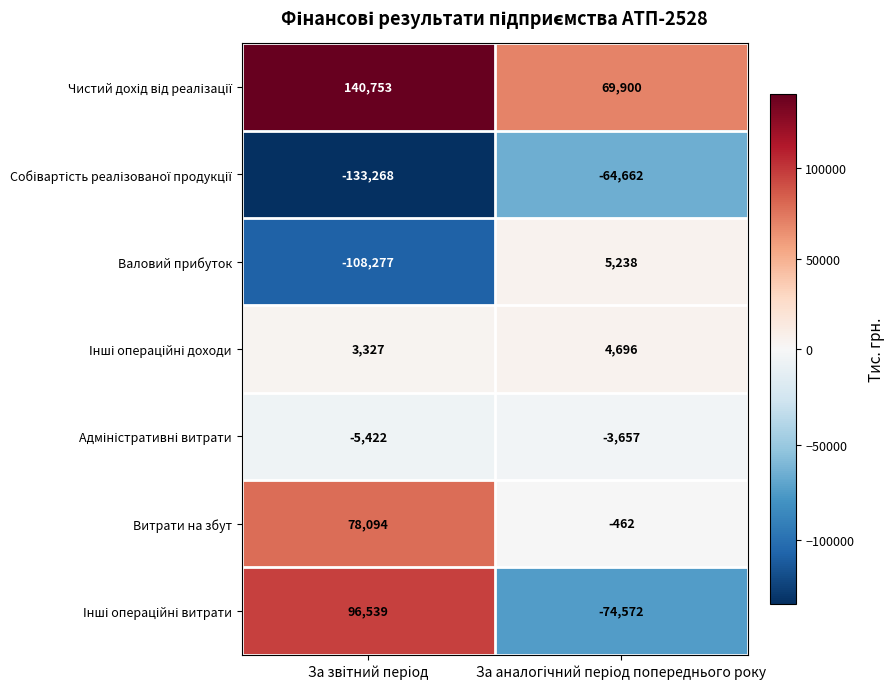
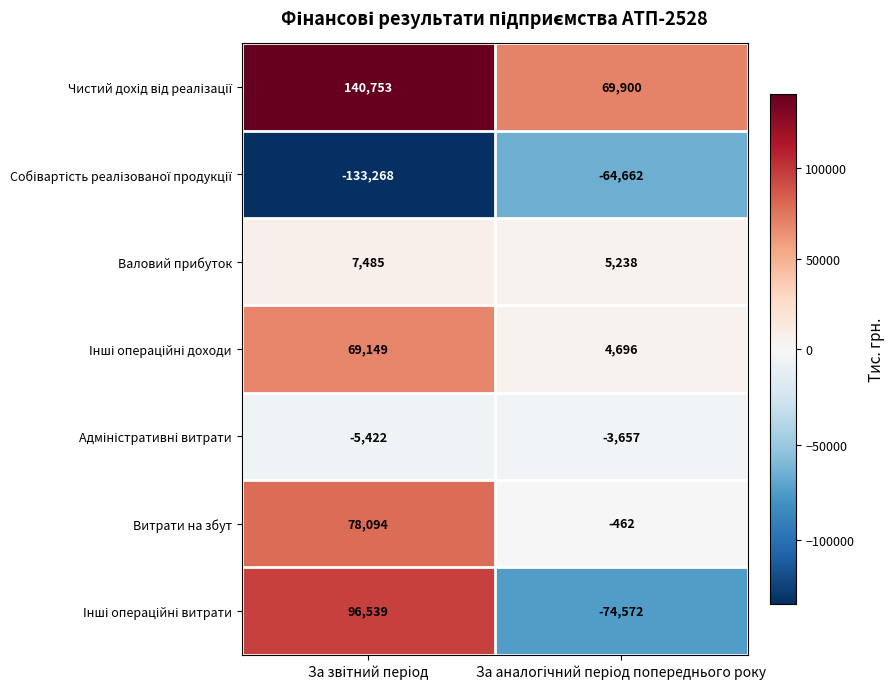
Валовий прибуток, За звітний період: -108,277 -> 7,485
Інші операційні доходи, За звітний період: 3,327 -> 69,149
